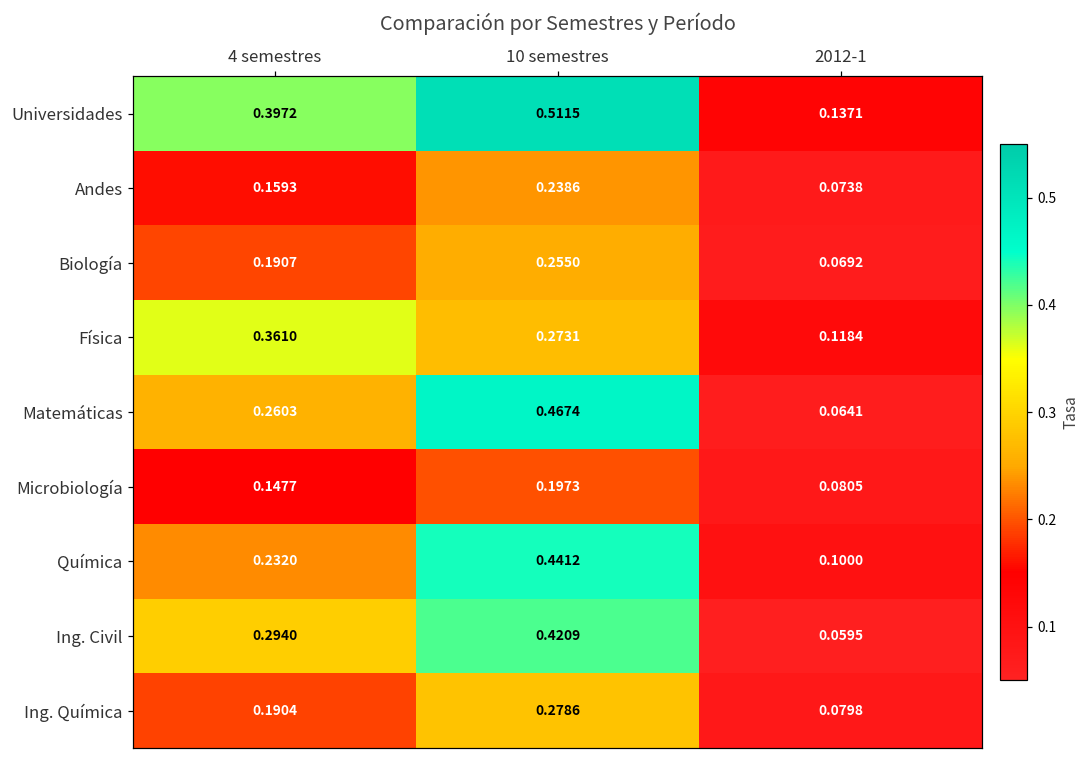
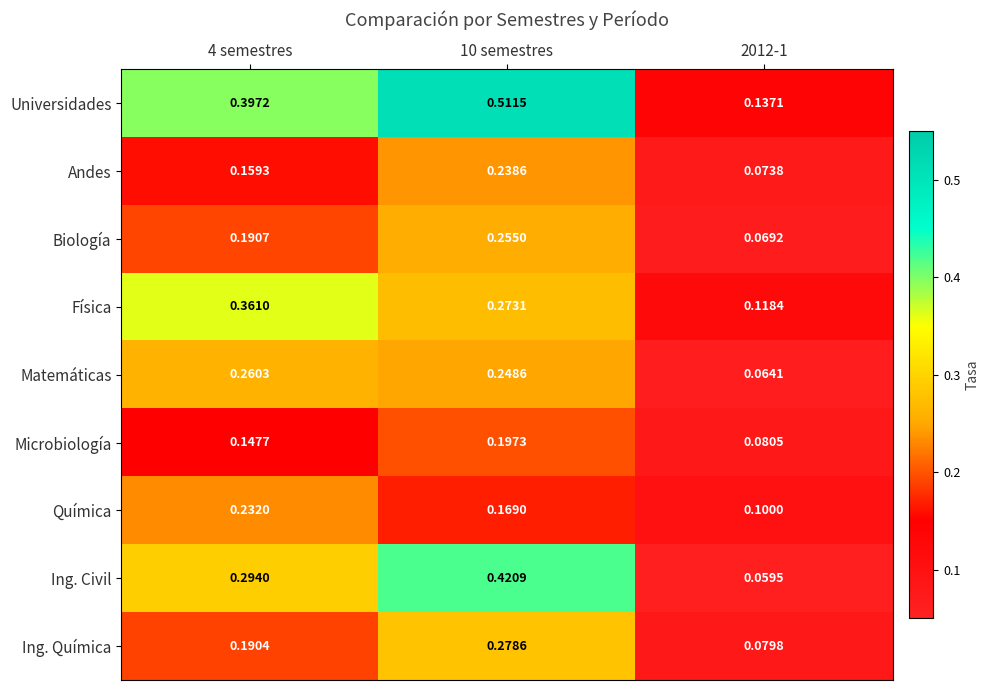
Matemáticas, 10 semestres: 0.4674 -> 0.2486
Química, 10 semestres: 0.4412 -> 0.1690
